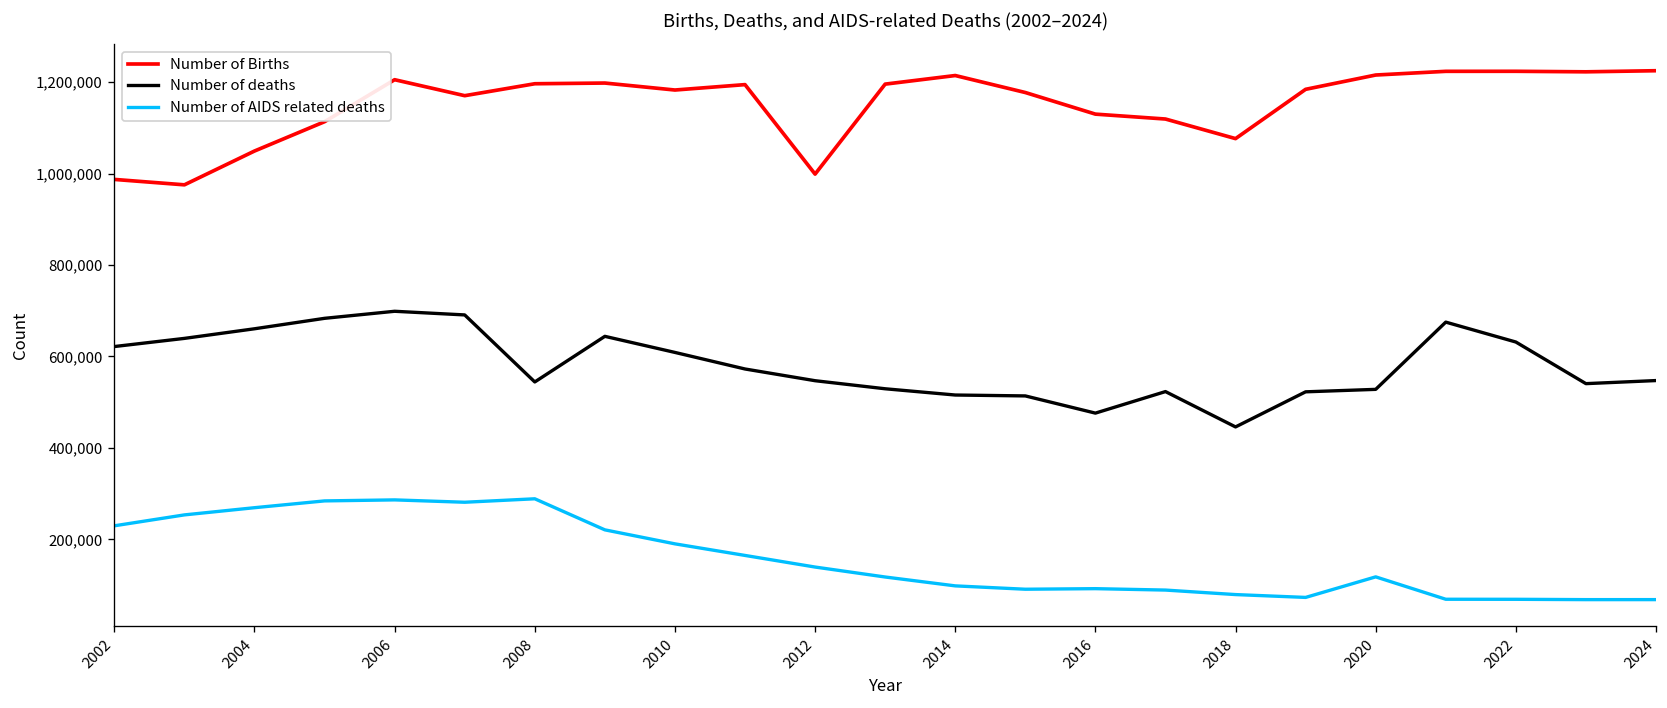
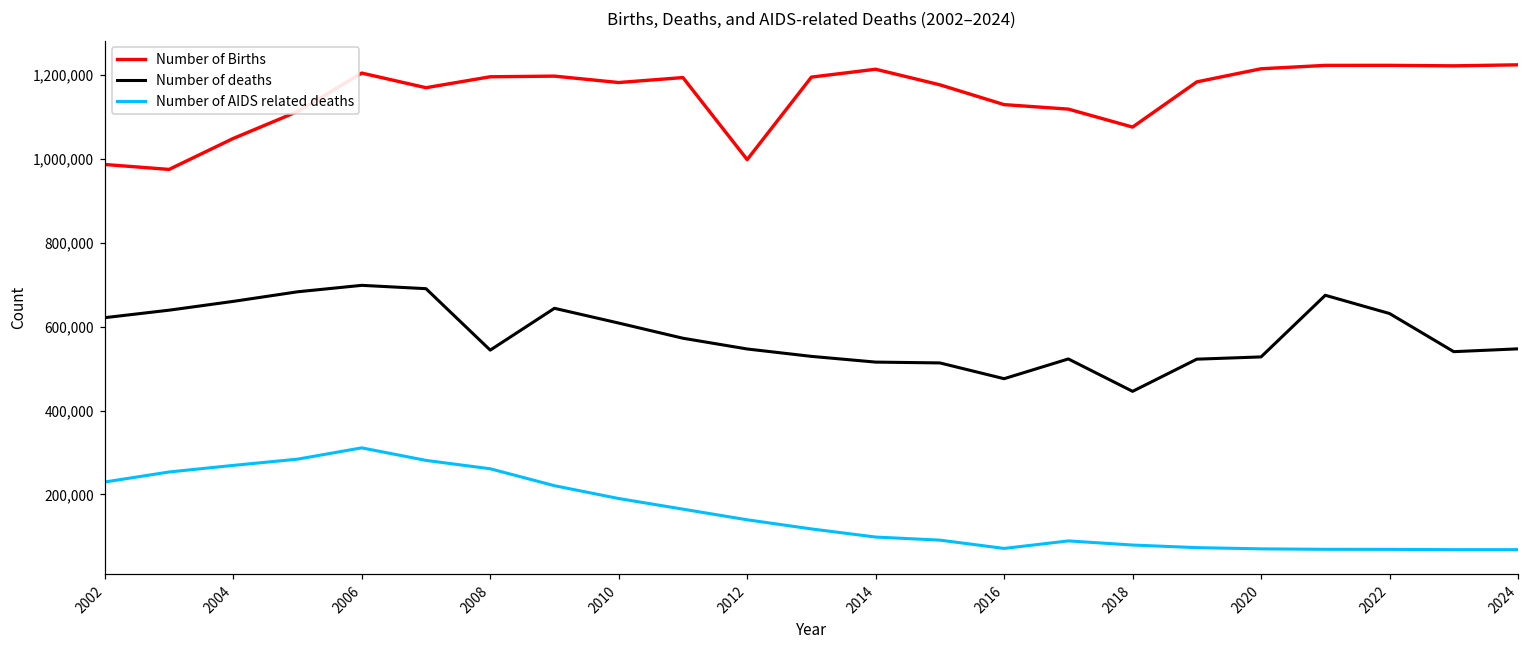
Number of AIDS related deaths, 2006: 290,000 -> 310,000
Number of AIDS related deaths, 2008: 290,000 -> 260,000
Number of AIDS related deaths, 2016: 90,000 -> 70,000
Number of AIDS related deaths, 2020: 120,000 -> 70,000
